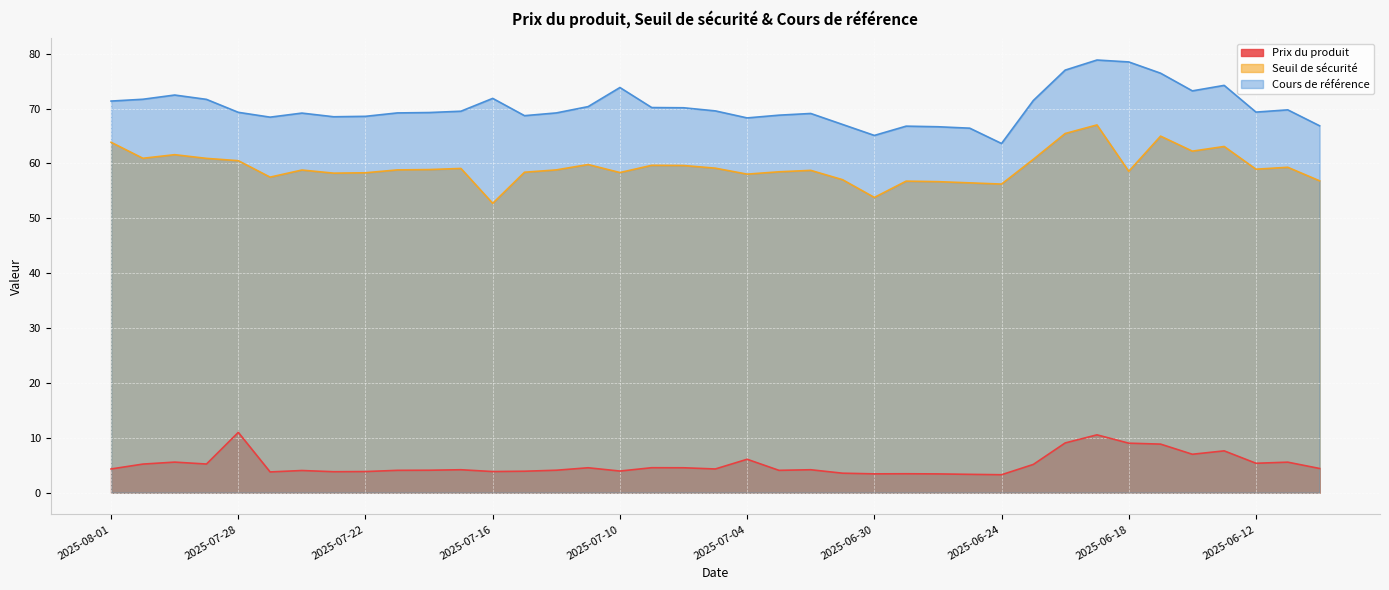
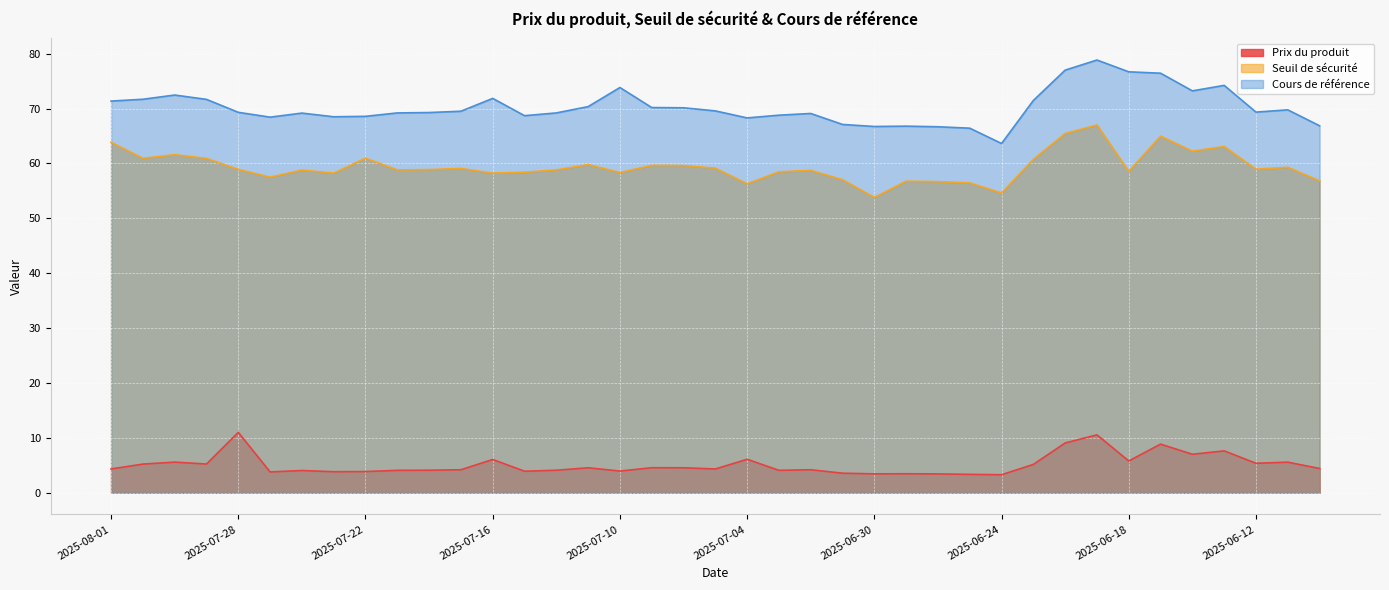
Seuil de sécurité, 2025-07-28: 61 -> 59
Seuil de sécurité, 2025-07-22: 58 -> 61
Prix du produit, 2025-07-16: 4 -> 6
Seuil de sécurité, 2025-07-16: 53 -> 58
Seuil de sécurité, 2025-07-04: 58 -> 56
Cours de référence, 2025-06-30: 65 -> 67
Seuil de sécurité, 2025-06-24: 56 -> 55
Prix du produit, 2025-06-18: 9 -> 6
Cours de référence, 2025-06-18: 79 -> 77
